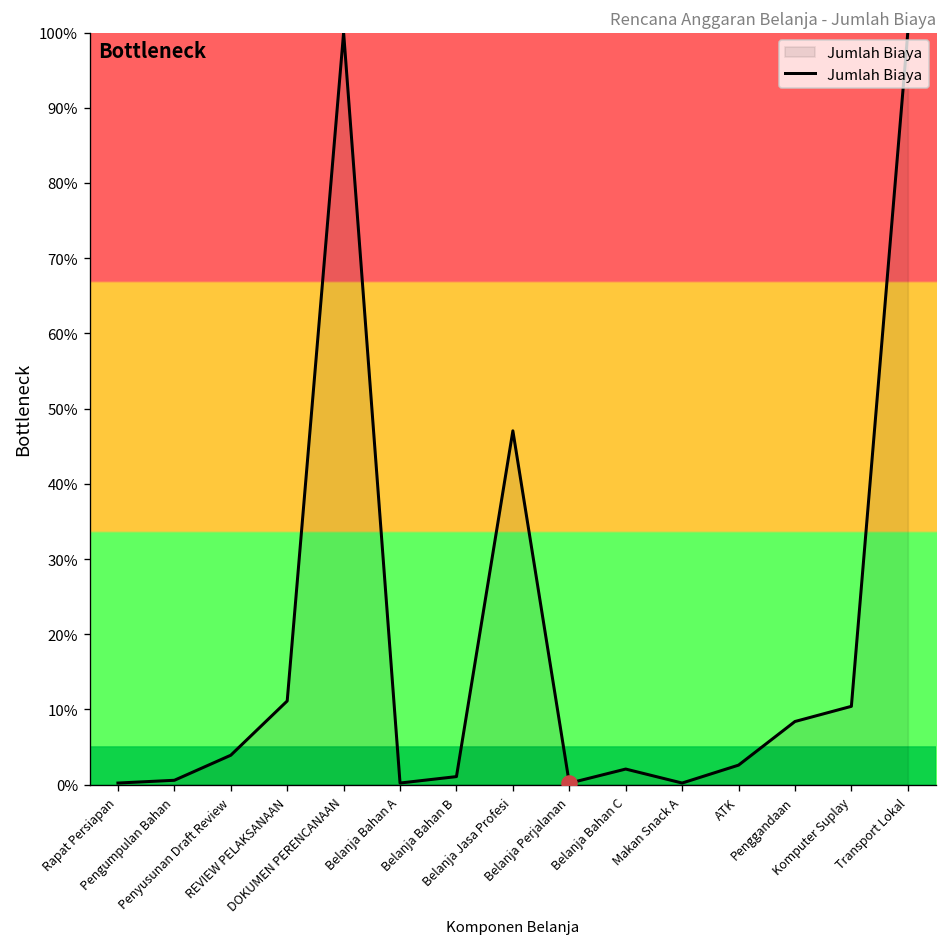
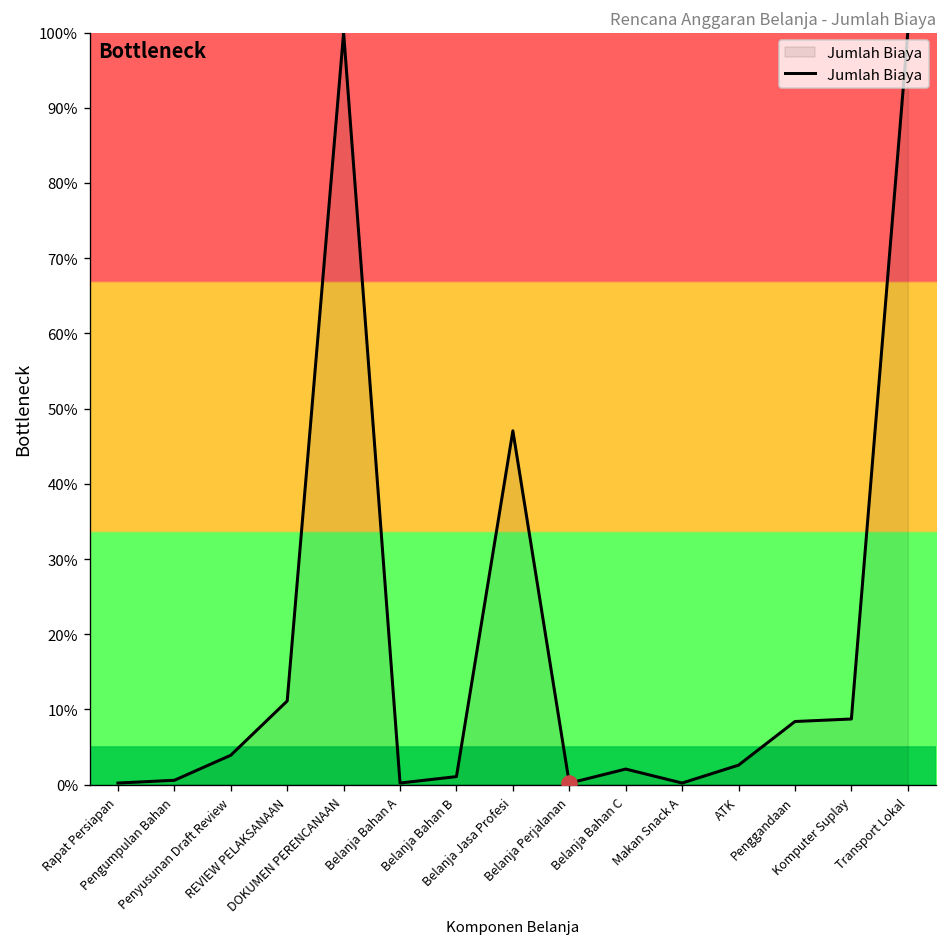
Jumlah Biaya, Komputer Suplay: 10% -> 9%
